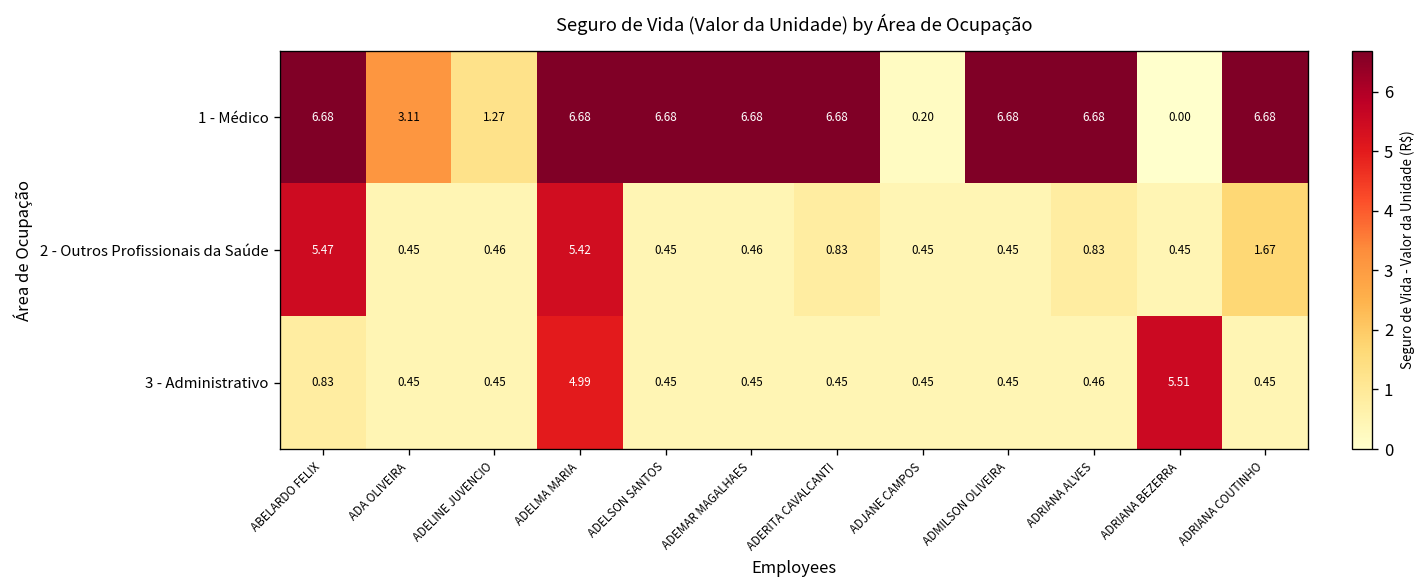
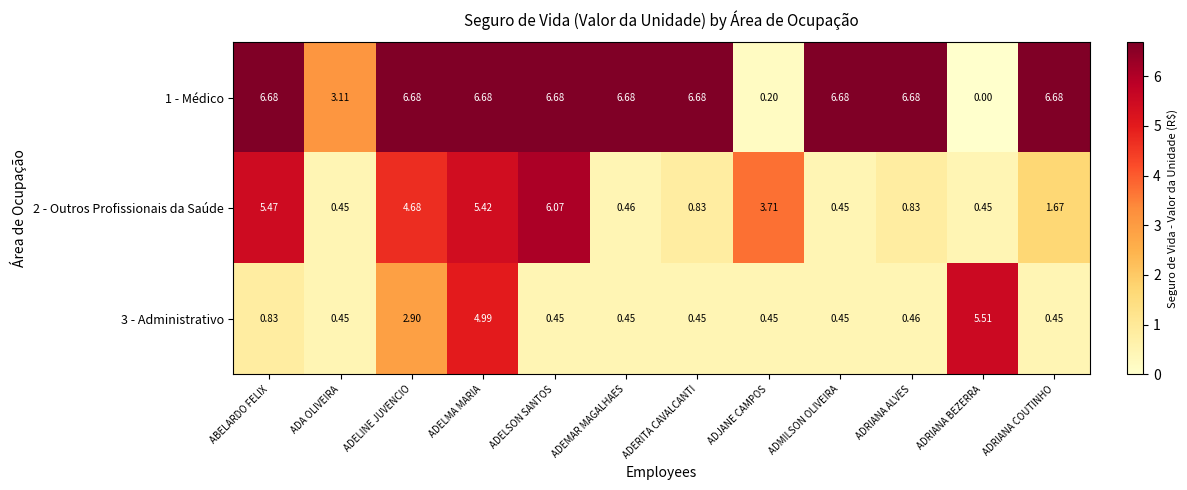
1 - Médico, ADELINE JUVENCIO: 1.27 -> 6.68
2 - Outros Profissionais da Saúde, ADELINE JUVENCIO: 0.46 -> 4.68
2 - Outros Profissionais da Saúde, ADELSON SANTOS: 0.45 -> 6.07
2 - Outros Profissionais da Saúde, ADJANE CAMPOS: 0.45 -> 3.71
3 - Administrativo, ADELINE JUVENCIO: 0.45 -> 2.90
